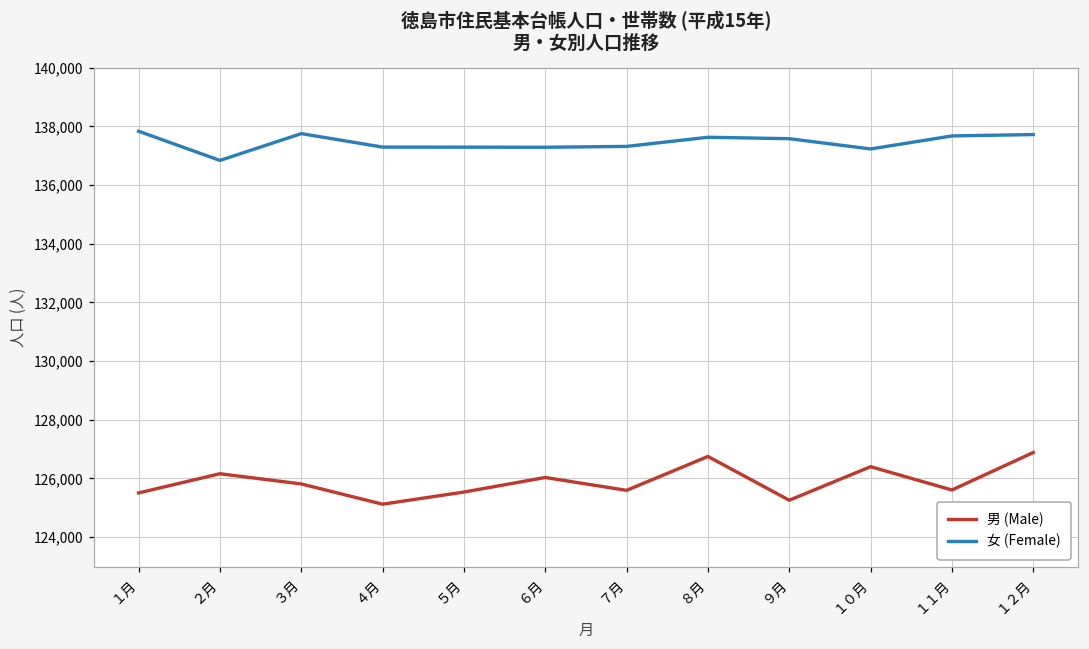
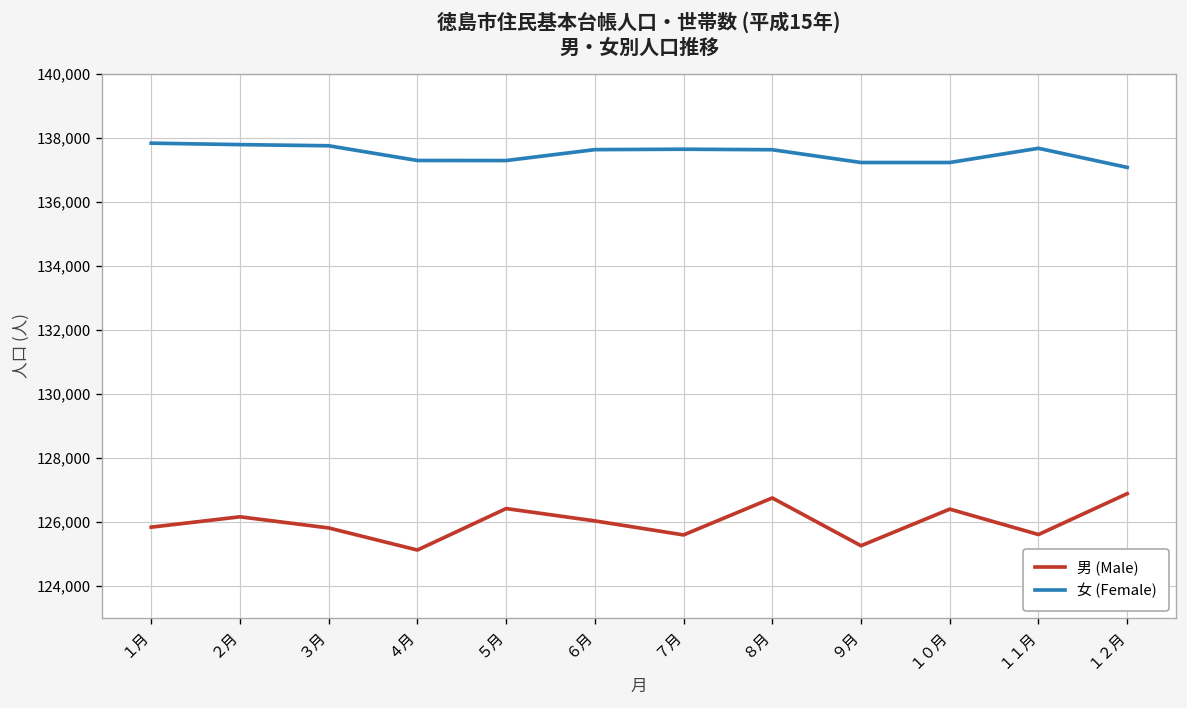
男 (Male), １月: 125,500 -> 125,800
女 (Female), ２月: 136,800 -> 137,800
男 (Male), ５月: 125,500 -> 126,400
女 (Female), ６月: 137,300 -> 137,600
女 (Female), ７月: 137,300 -> 137,600
女 (Female), ９月: 137,600 -> 137,200
女 (Female), １２月: 137,700 -> 137,100
